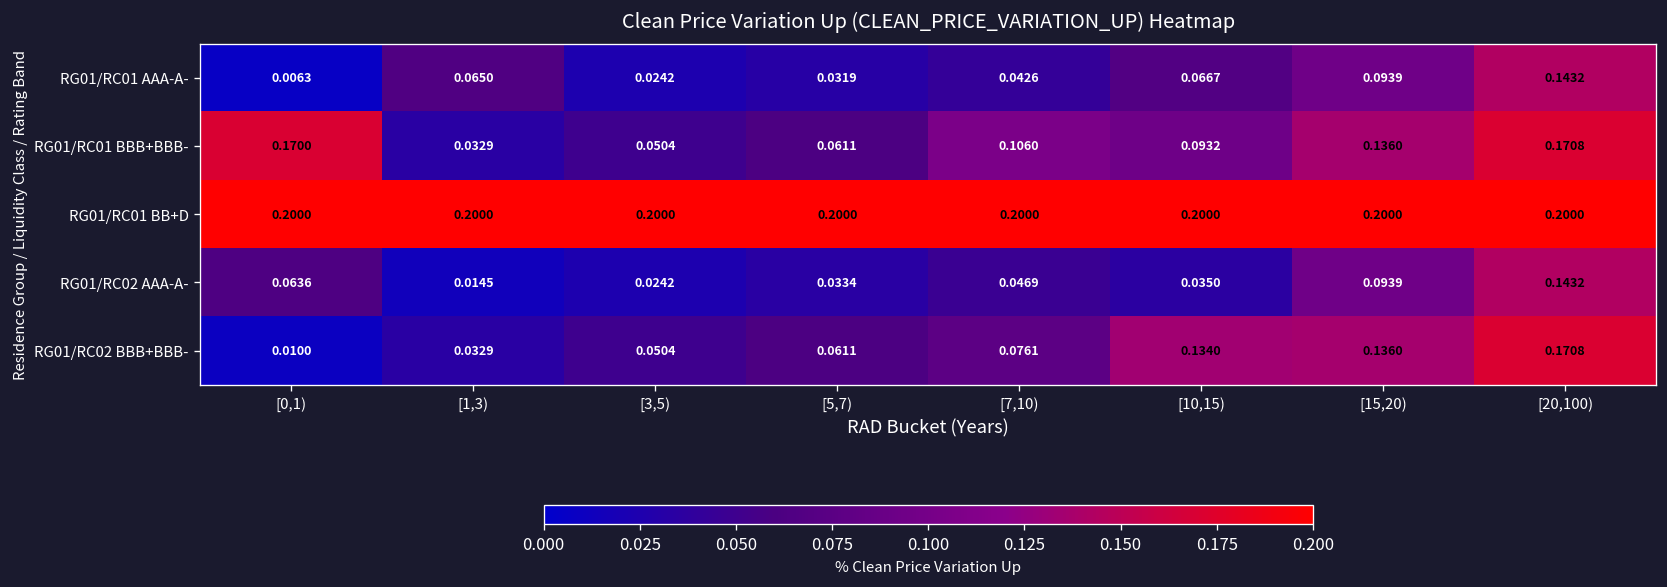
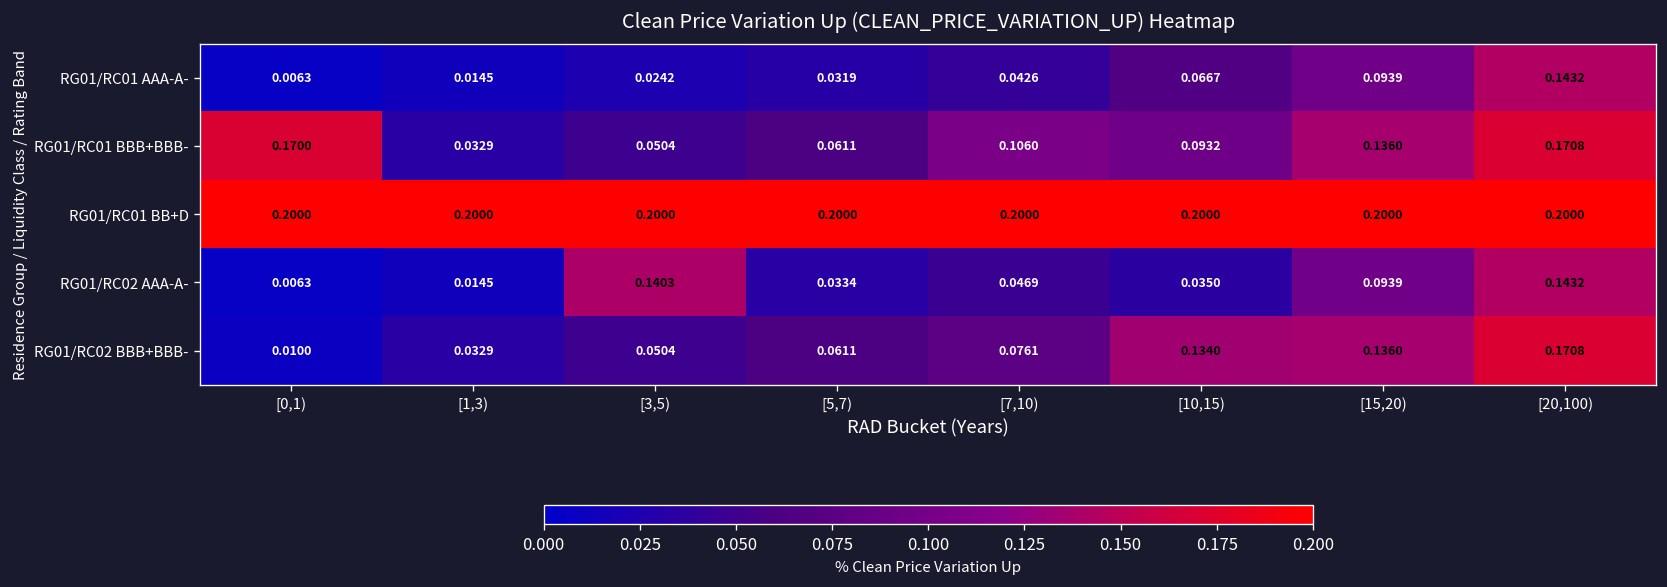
RG01/RC01 AAA-A-, [1,3): 0.0650 -> 0.0145
RG01/RC02 AAA-A-, [0,1): 0.0636 -> 0.0063
RG01/RC02 AAA-A-, [3,5): 0.0242 -> 0.1403
